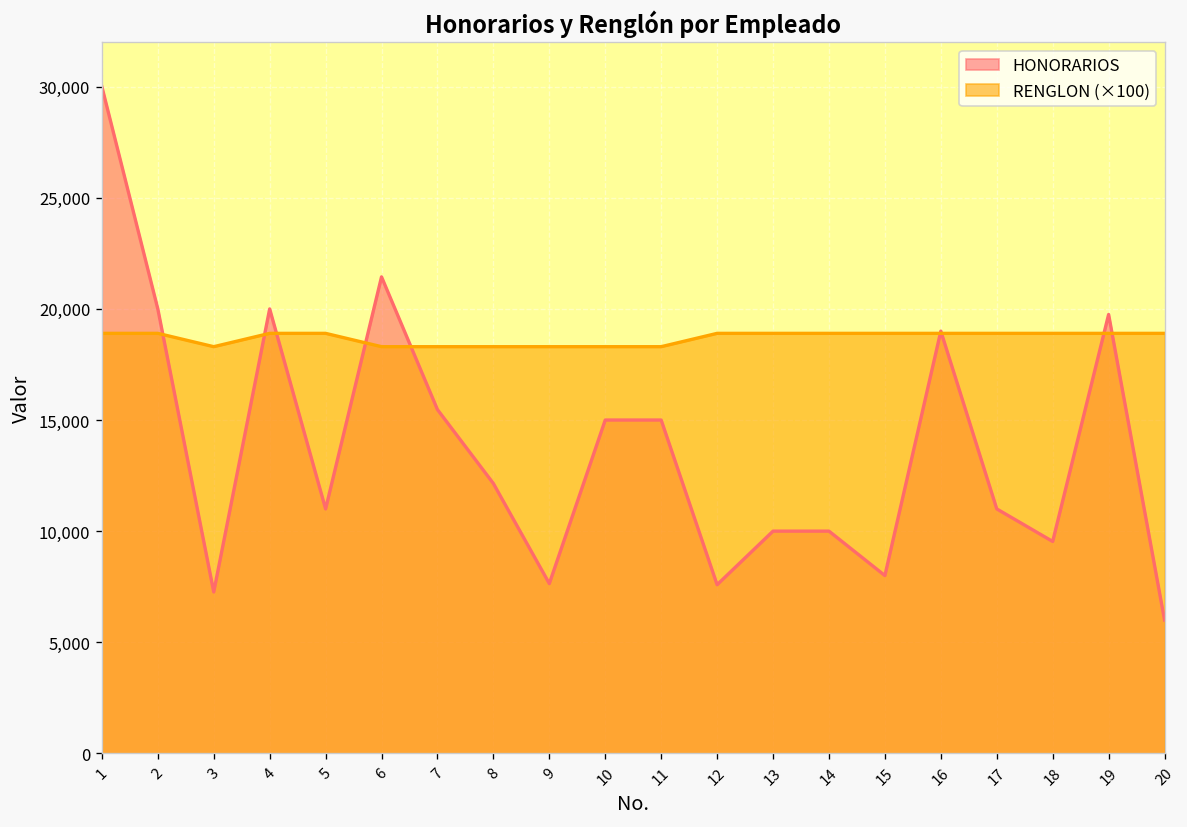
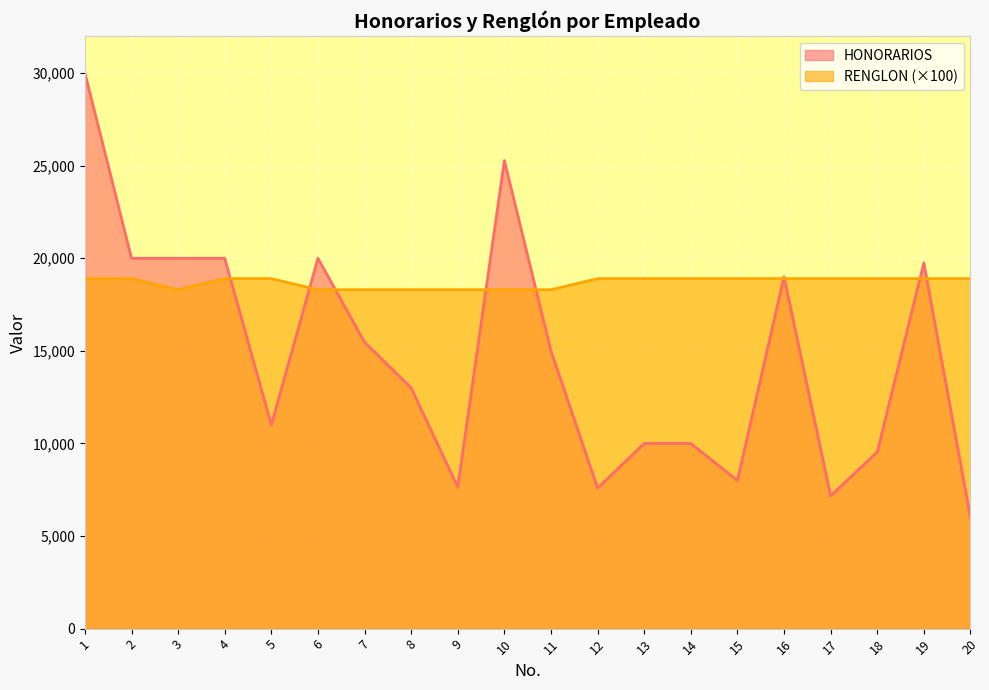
HONORARIOS, 3: 7,300 -> 20,000
HONORARIOS, 6: 21,400 -> 20,000
HONORARIOS, 8: 12,100 -> 13,000
HONORARIOS, 10: 15,000 -> 25,300
HONORARIOS, 17: 11,000 -> 7,200
